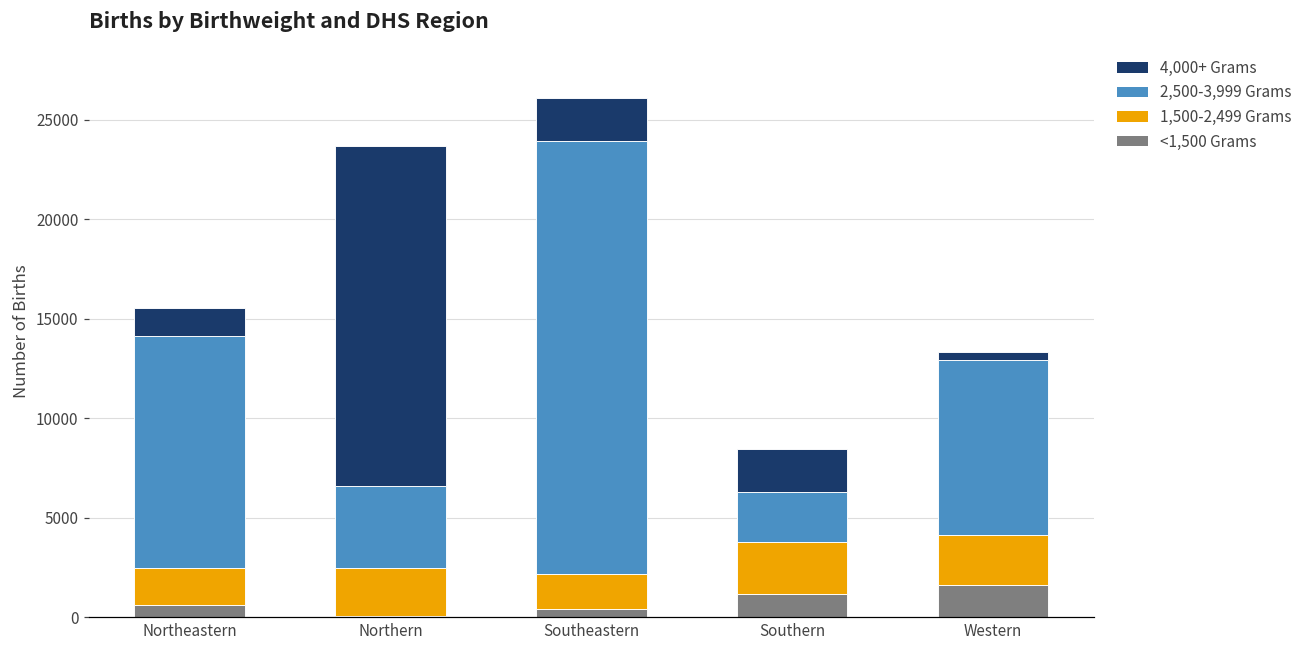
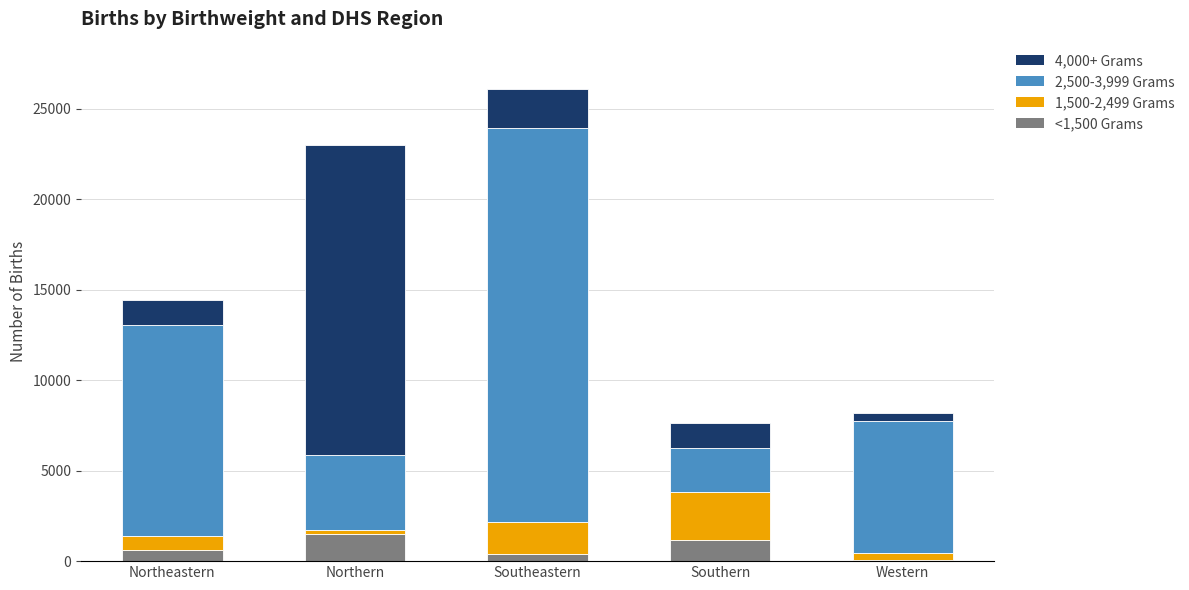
1,500-2,499 Grams, Northeastern: 1900 -> 700
<1,500 Grams, Northern: 100 -> 1500
1,500-2,499 Grams, Northern: 2400 -> 200
4,000+ Grams, Southern: 2200 -> 1400
<1,500 Grams, Western: 1600 -> 100
1,500-2,499 Grams, Western: 2500 -> 400
2,500-3,999 Grams, Western: 8800 -> 7300
